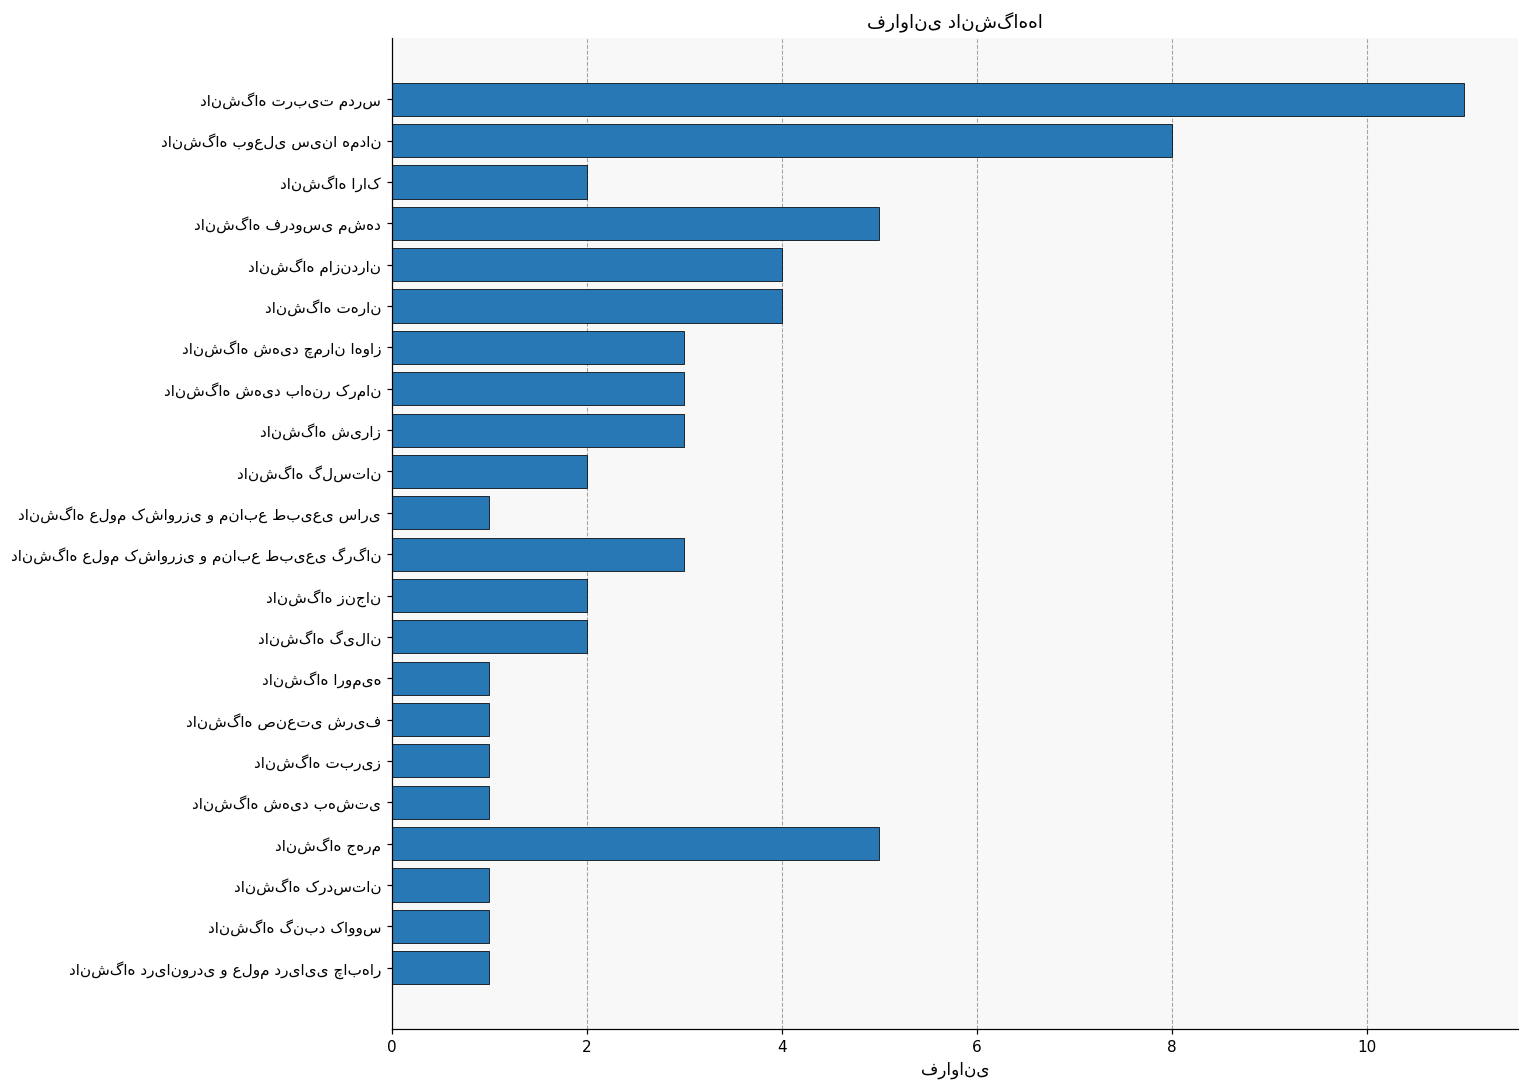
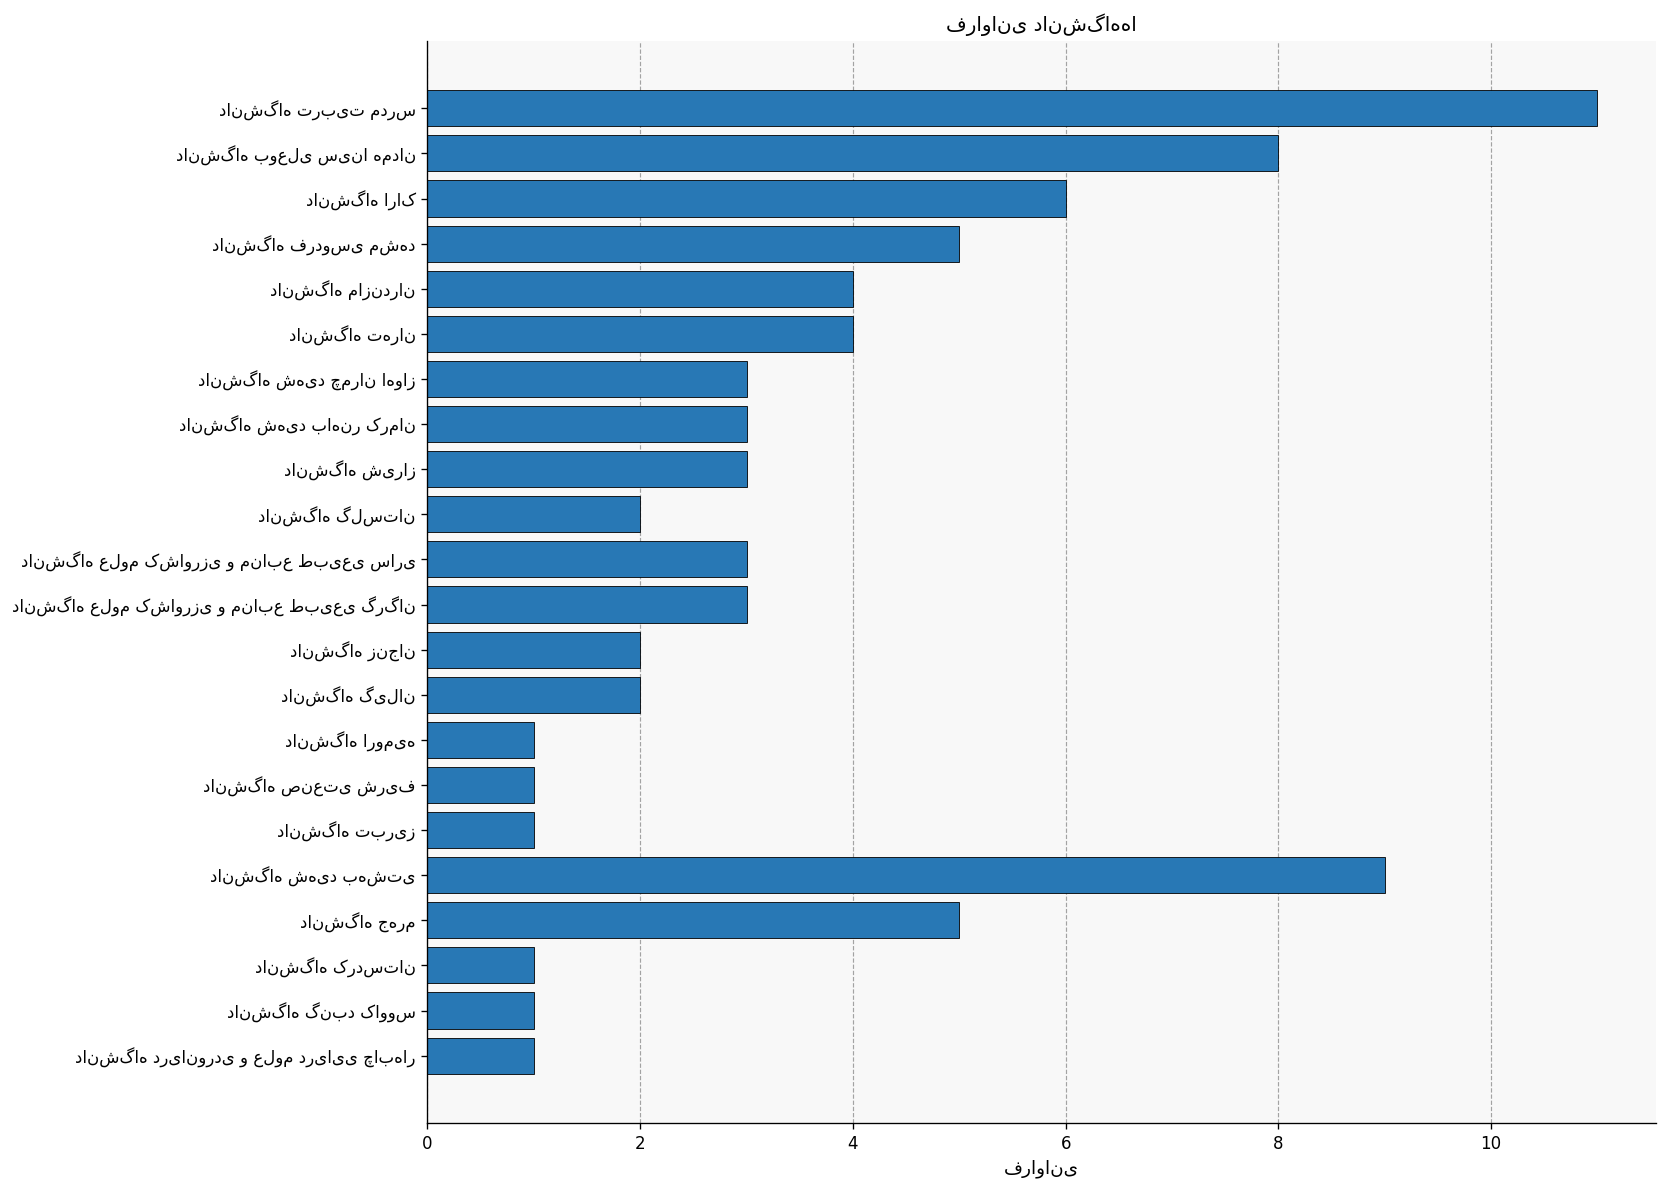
دانشگاه اراک: 2 -> 6
دانشگاه علوم کشاورزی و منابع طبیعی ساری: 1 -> 3
دانشگاه شهید بهشتی: 1 -> 9
